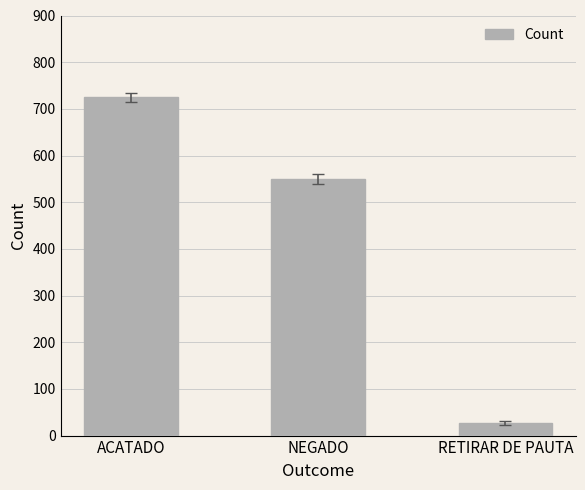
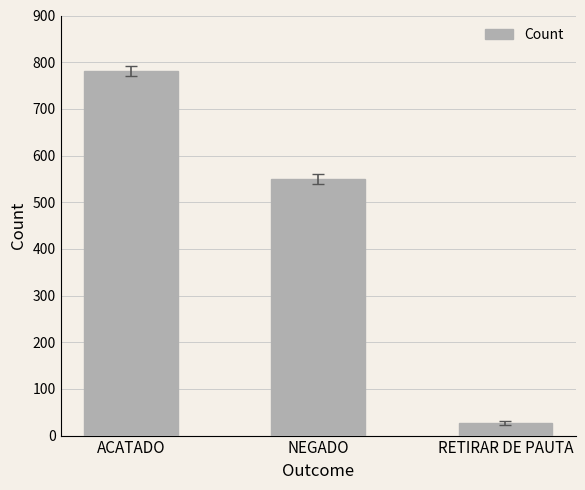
Count, ACATADO: 730 -> 780
